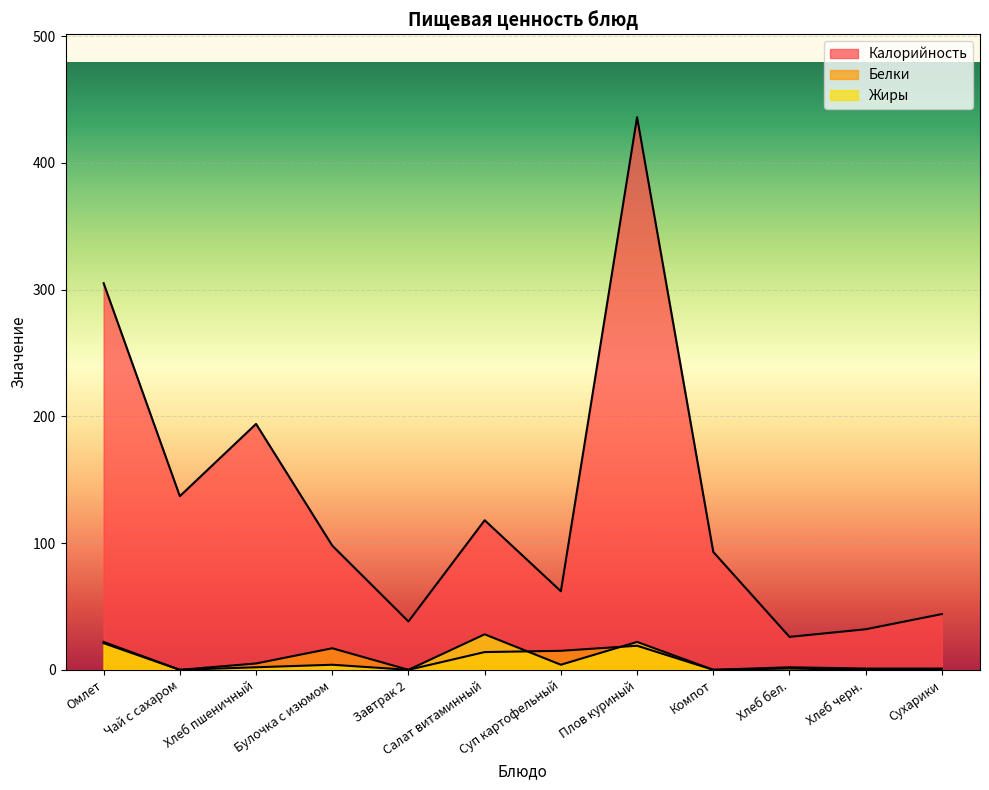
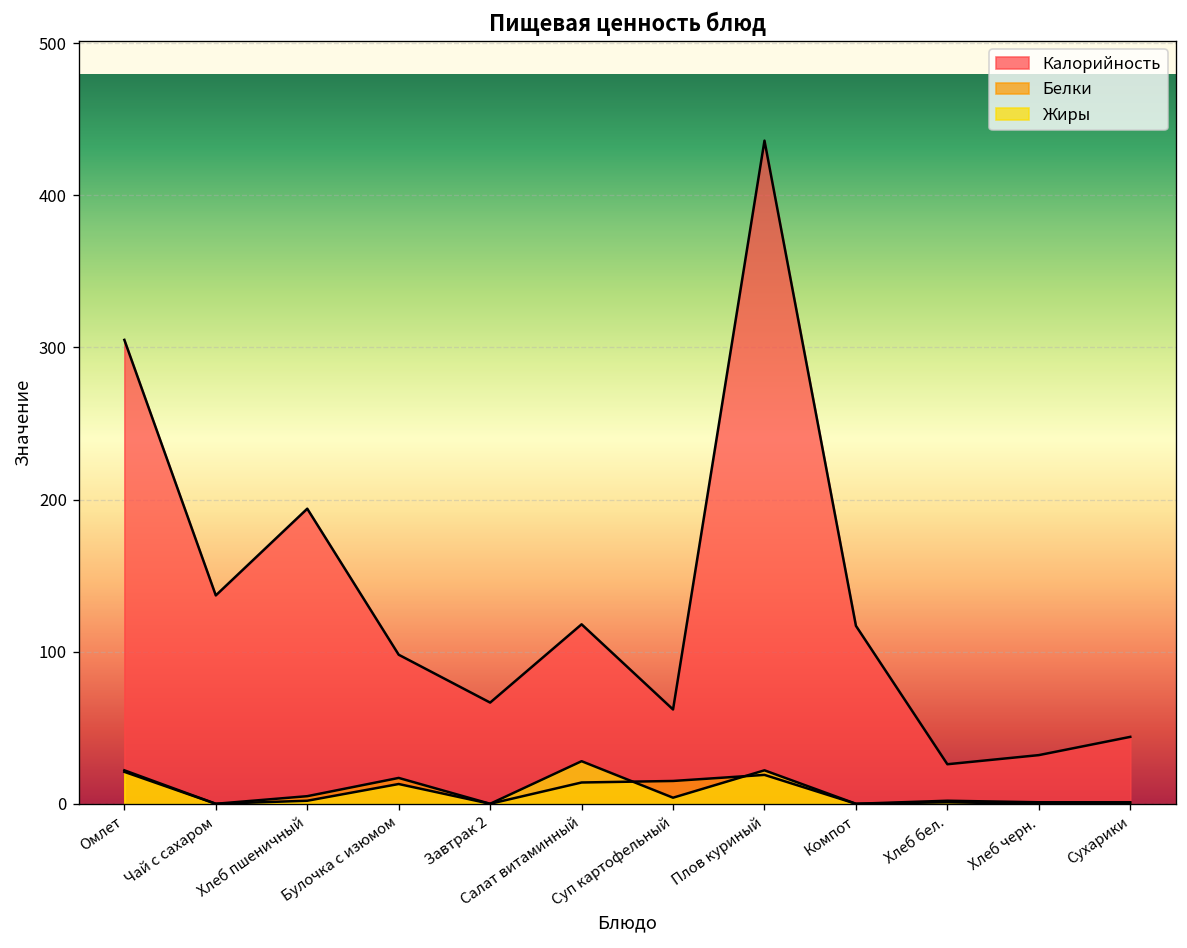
Жиры, Булочка с изюмом: 4 -> 13
Калорийность, Завтрак 2: 38 -> 67
Калорийность, Компот: 93 -> 117
